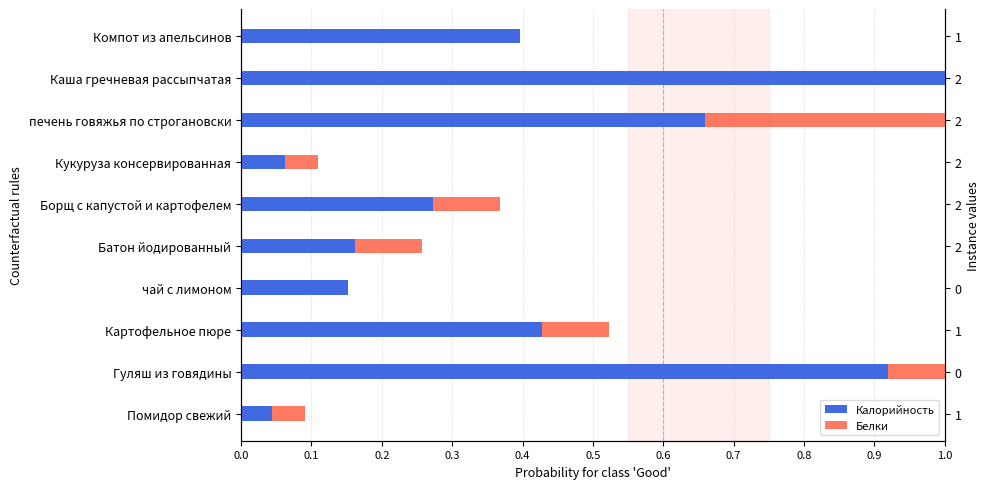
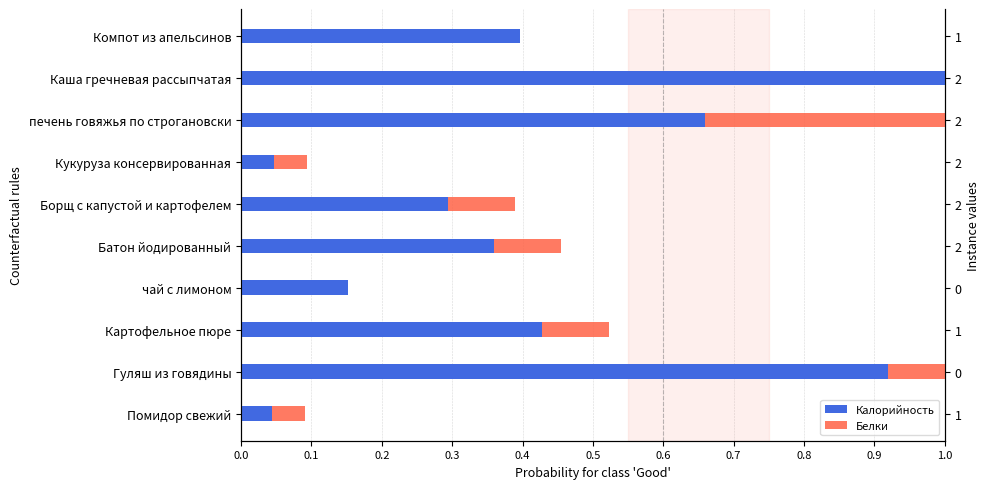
Калорийность, Кукуруза консервированная: 0.06 -> 0.05
Калорийность, Борщ с капустой и картофелем: 0.27 -> 0.29
Калорийность, Батон йодированный: 0.16 -> 0.36
